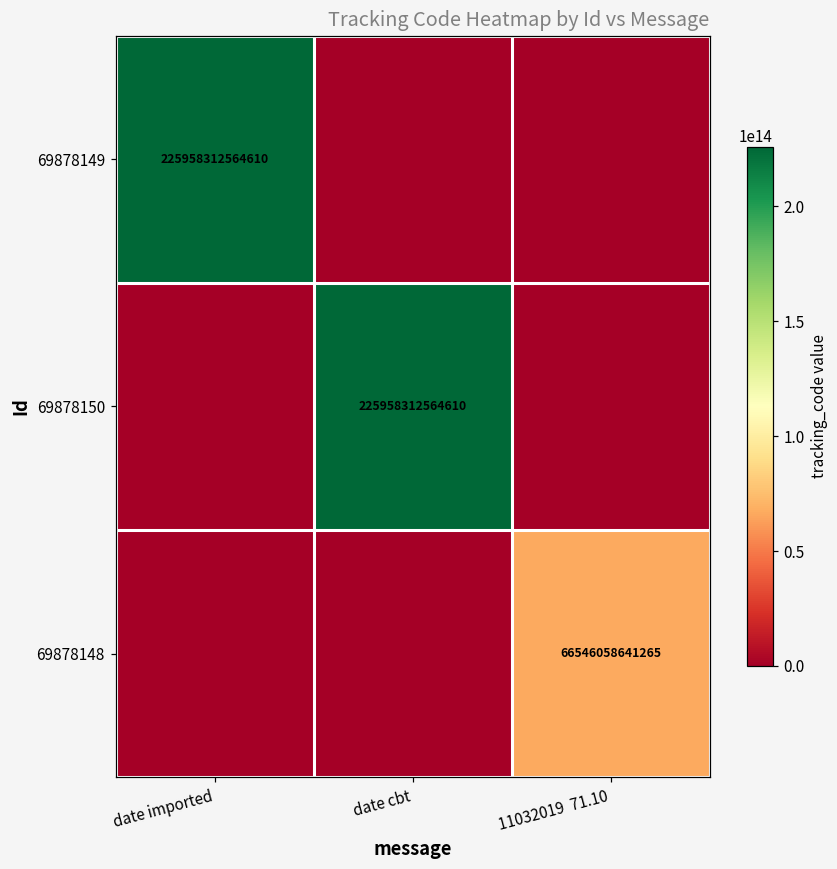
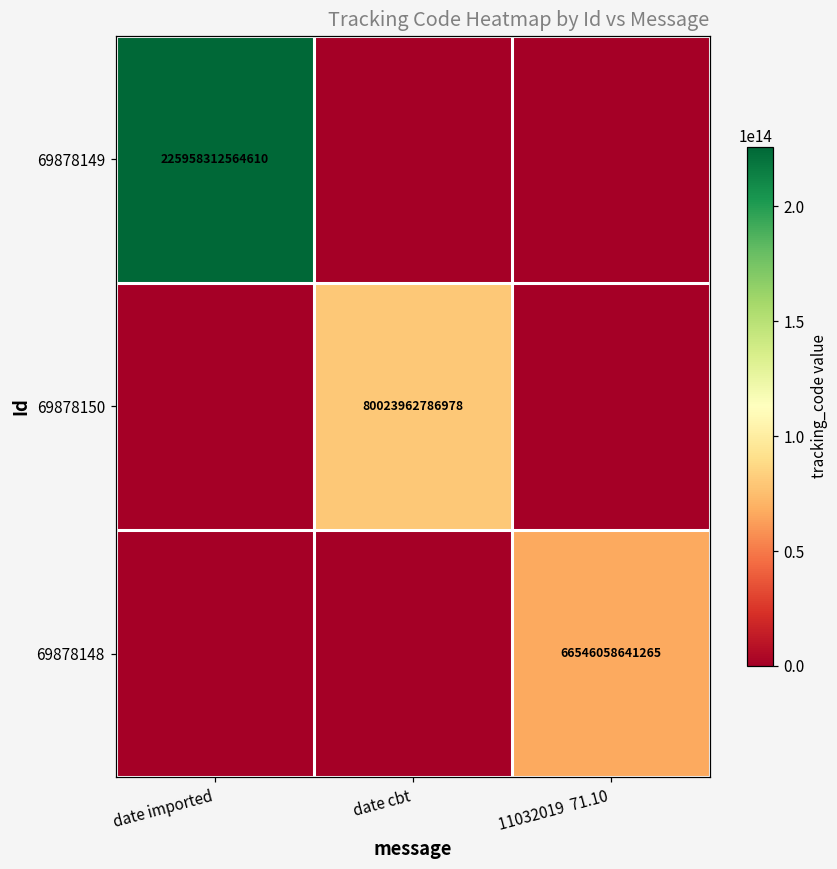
69878150, date cbt: 225958312564610 -> 80023962786978
